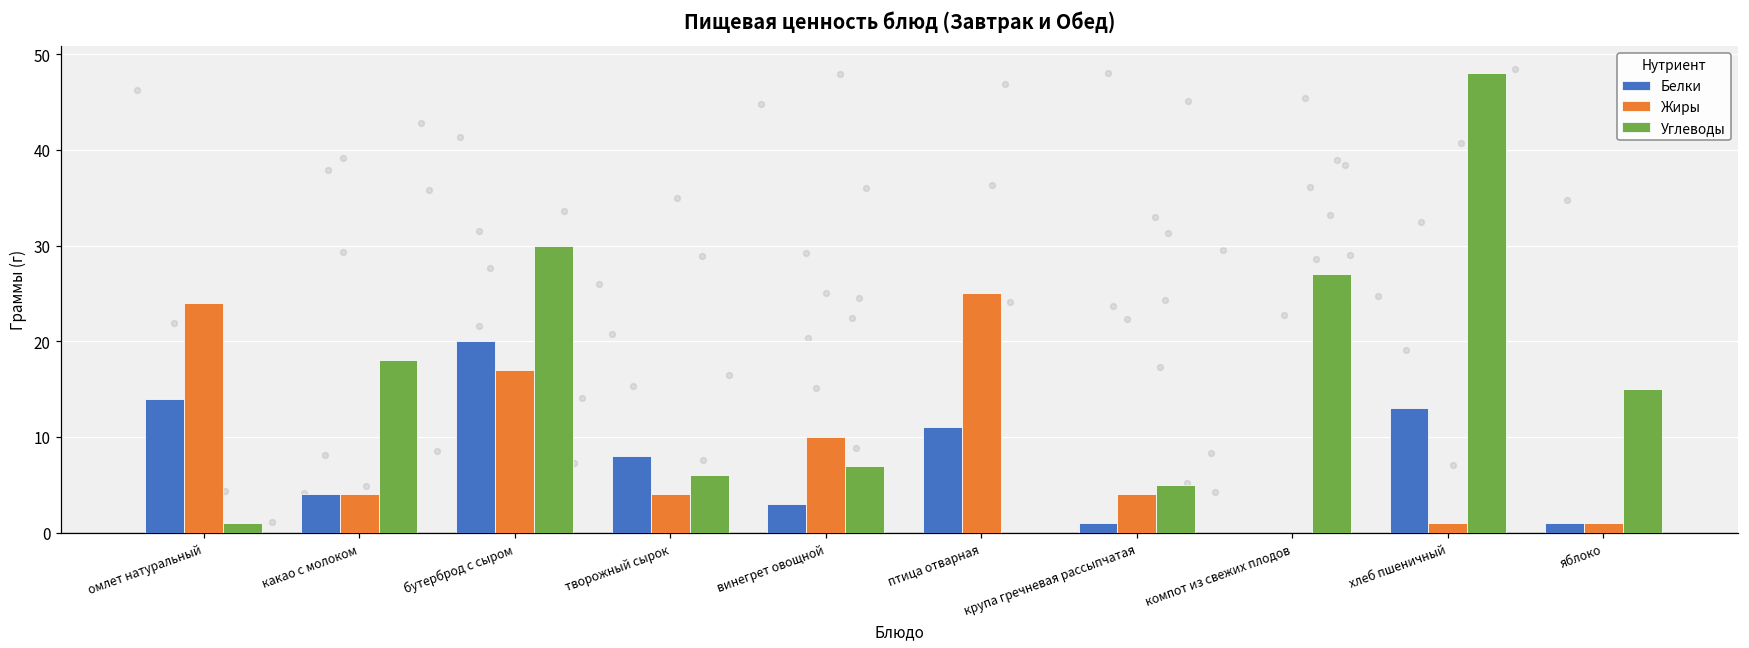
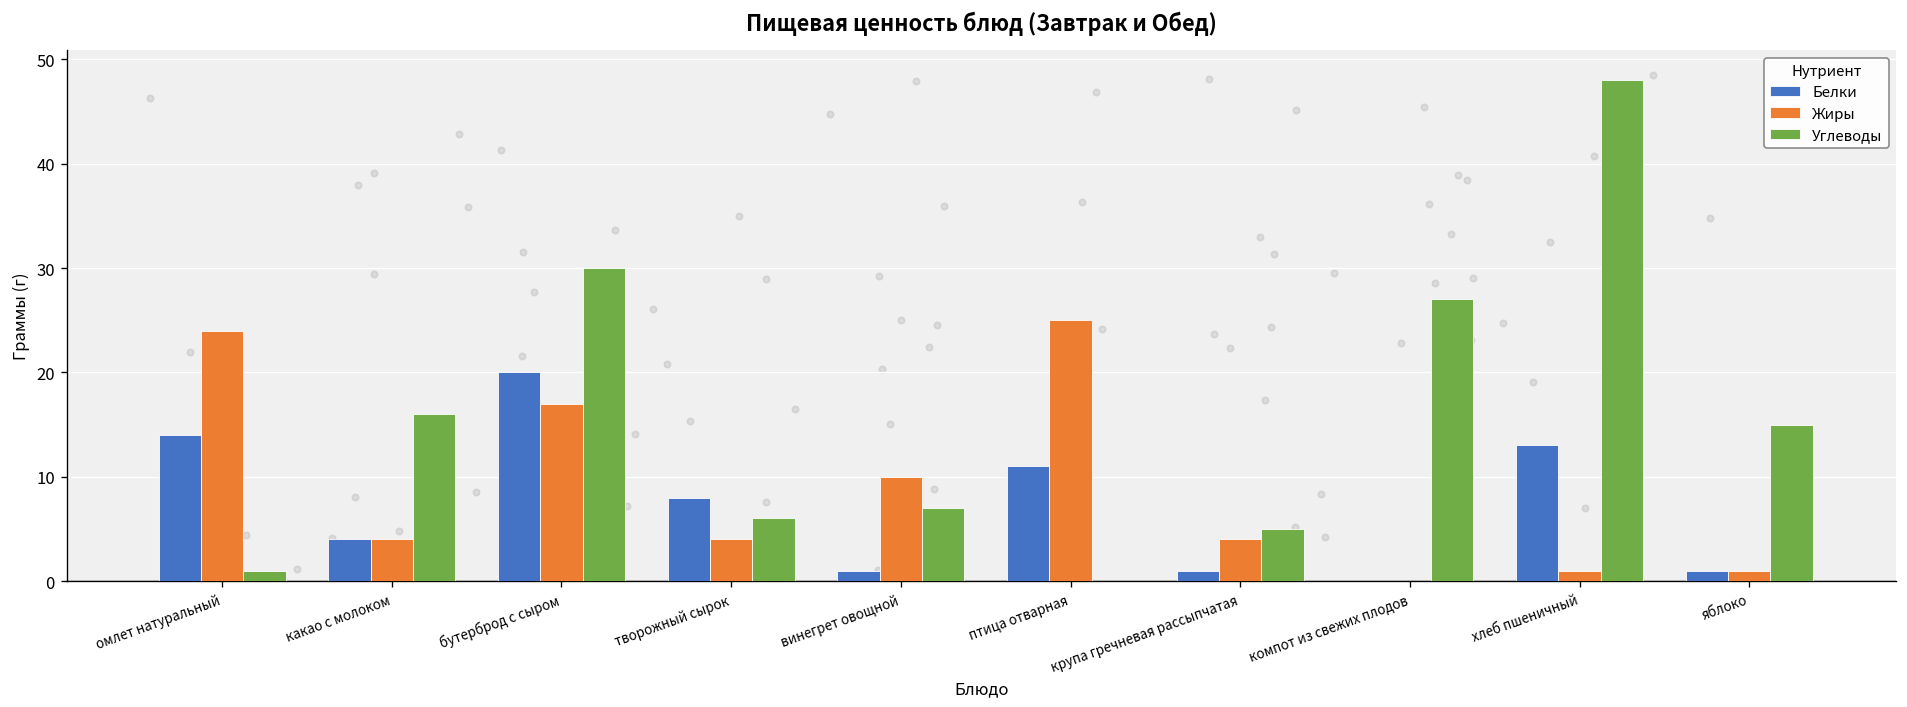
Углеводы, какао с молоком: 18 -> 16
Белки, винегрет овощной: 3 -> 1
